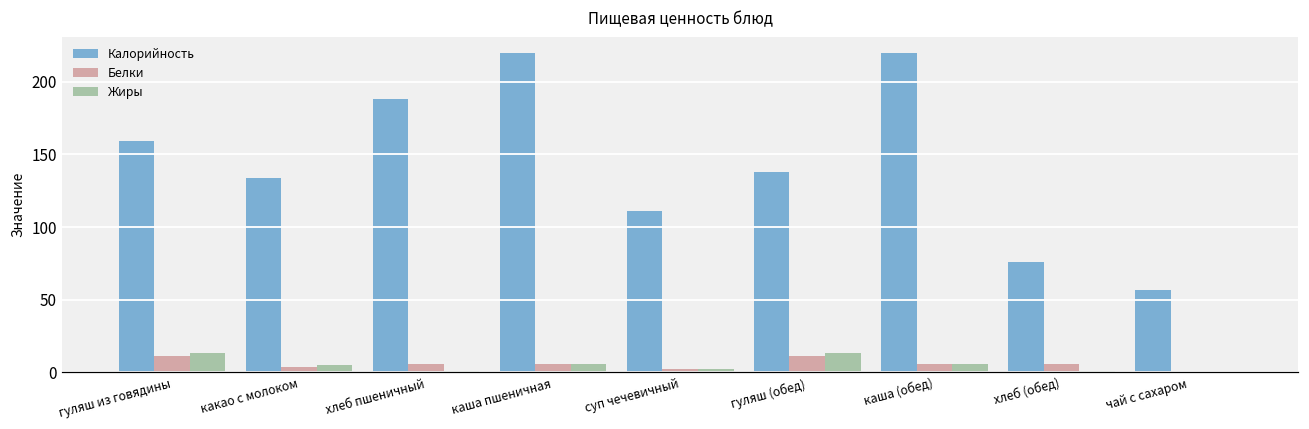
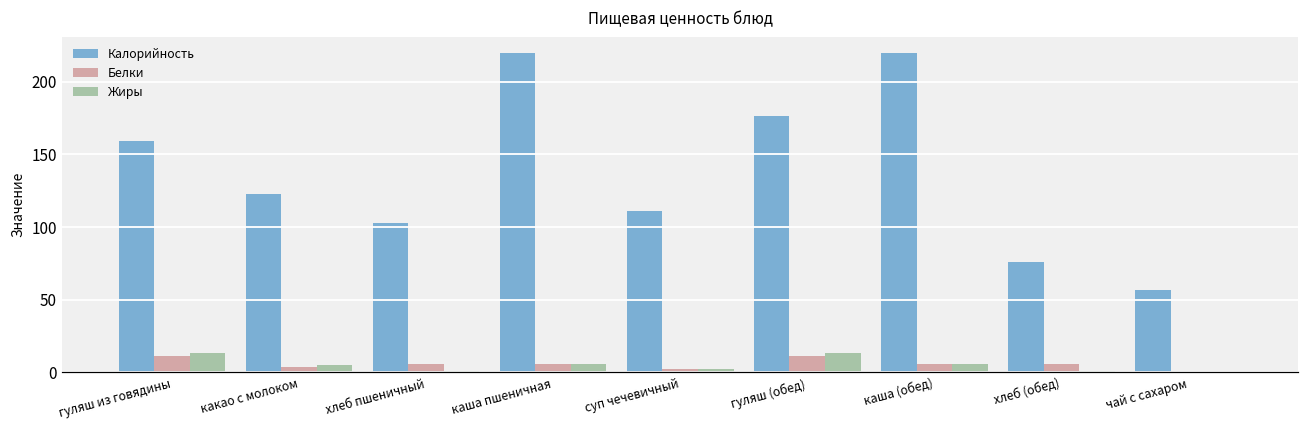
Калорийность, какао с молоком: 134 -> 123
Калорийность, хлеб пшеничный: 188 -> 103
Калорийность, гуляш (обед): 138 -> 177
